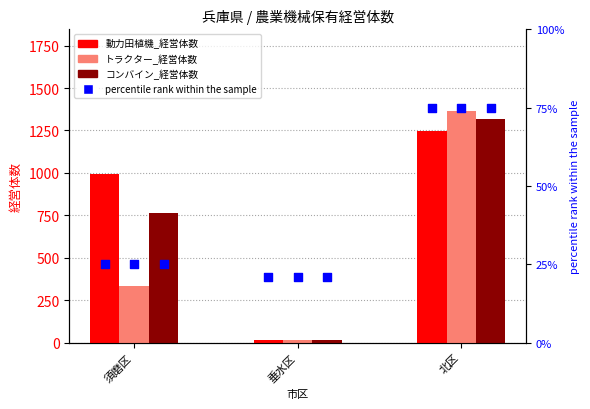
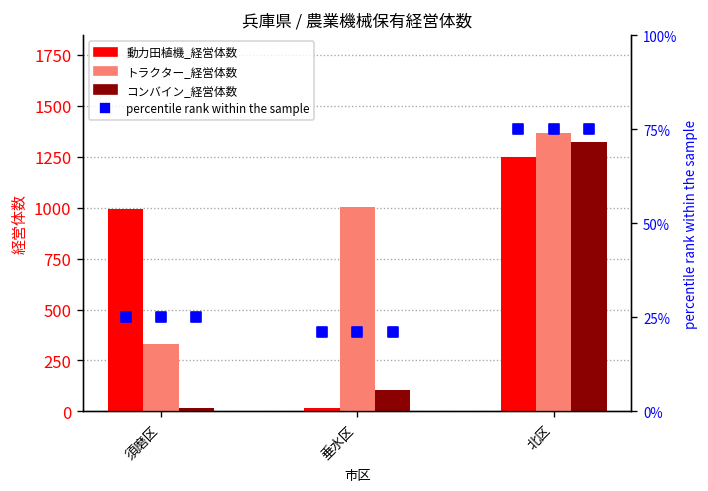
コンバイン_経営体数, 須磨区: 760 -> 20
トラクター_経営体数, 垂水区: 20 -> 1010
コンバイン_経営体数, 垂水区: 20 -> 100
